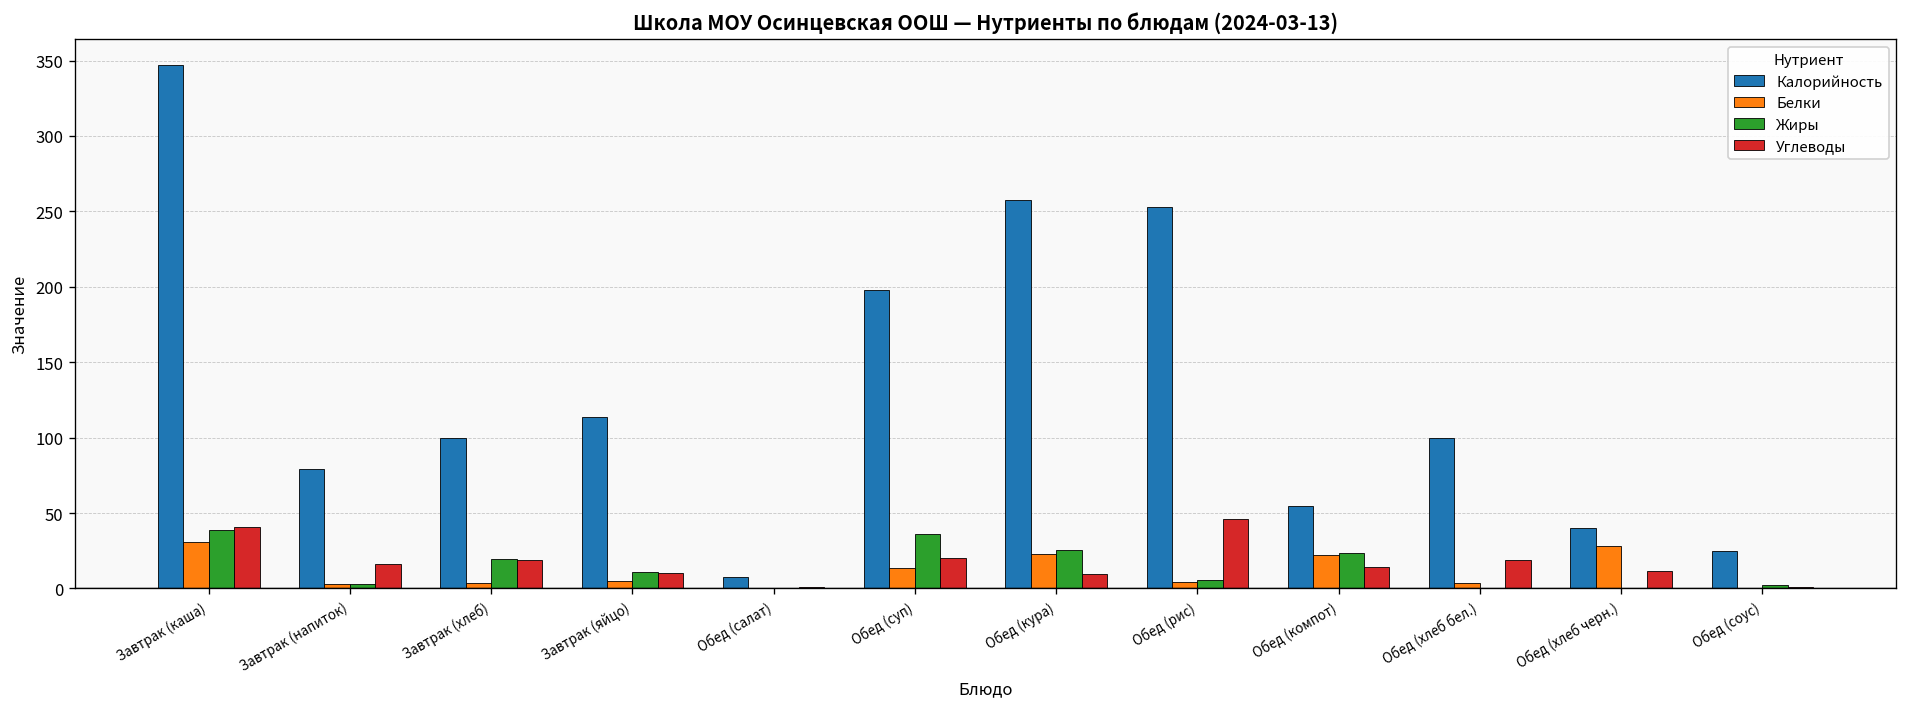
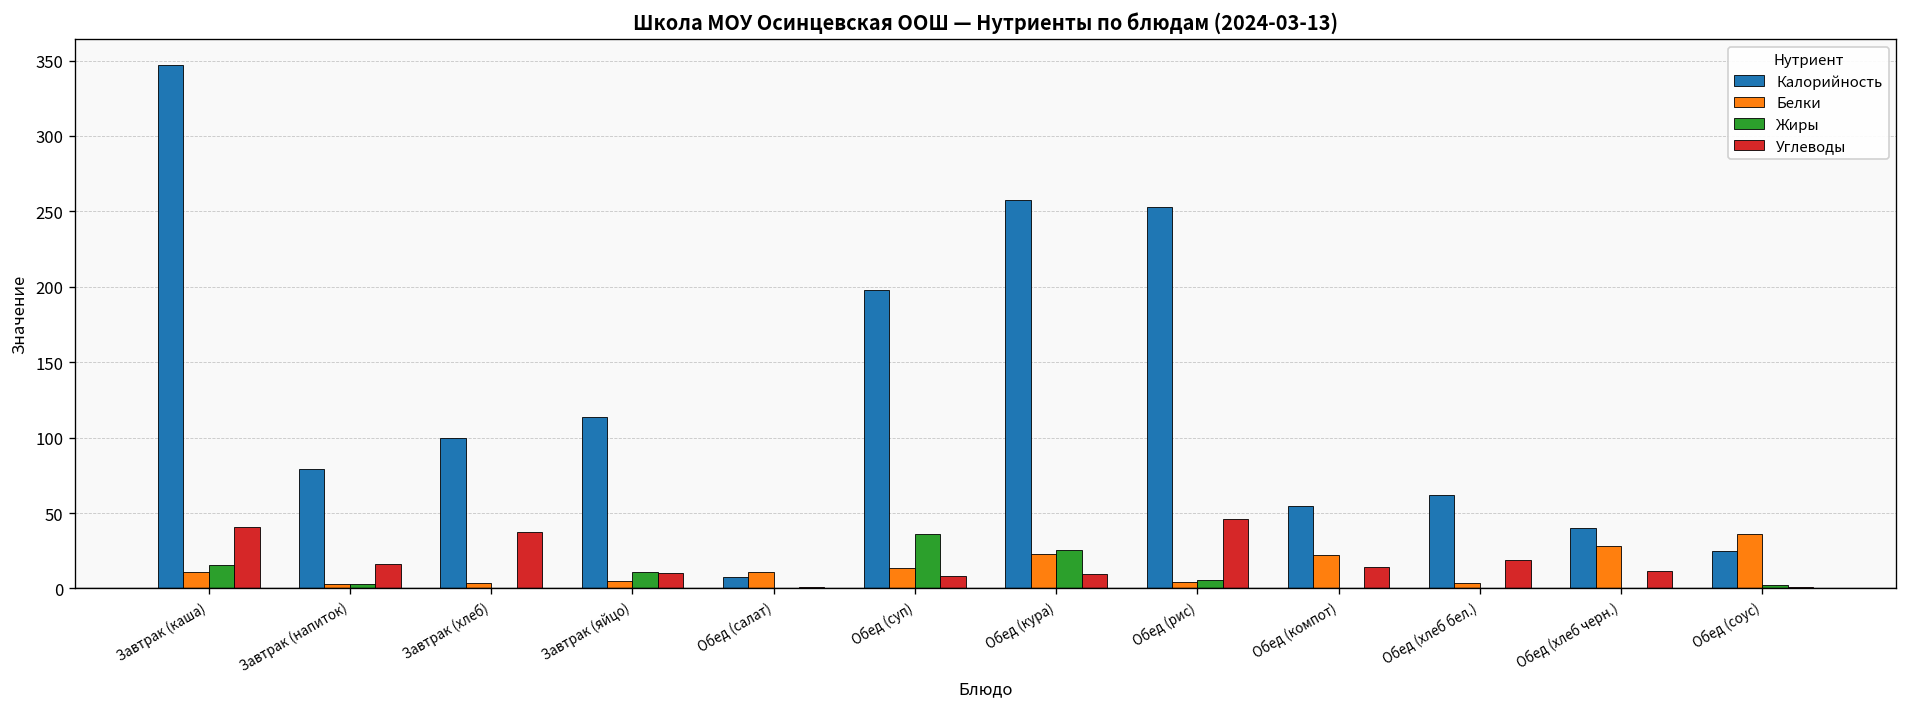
Белки, Завтрак (каша): 31 -> 11
Жиры, Завтрак (каша): 39 -> 16
Жиры, Завтрак (хлеб): 20 -> 0
Углеводы, Завтрак (хлеб): 19 -> 37
Белки, Обед (салат): 0 -> 11
Углеводы, Обед (суп): 20 -> 8
Жиры, Обед (компот): 24 -> 0
Калорийность, Обед (хлеб бел.): 100 -> 62
Белки, Обед (соус): 0 -> 36
